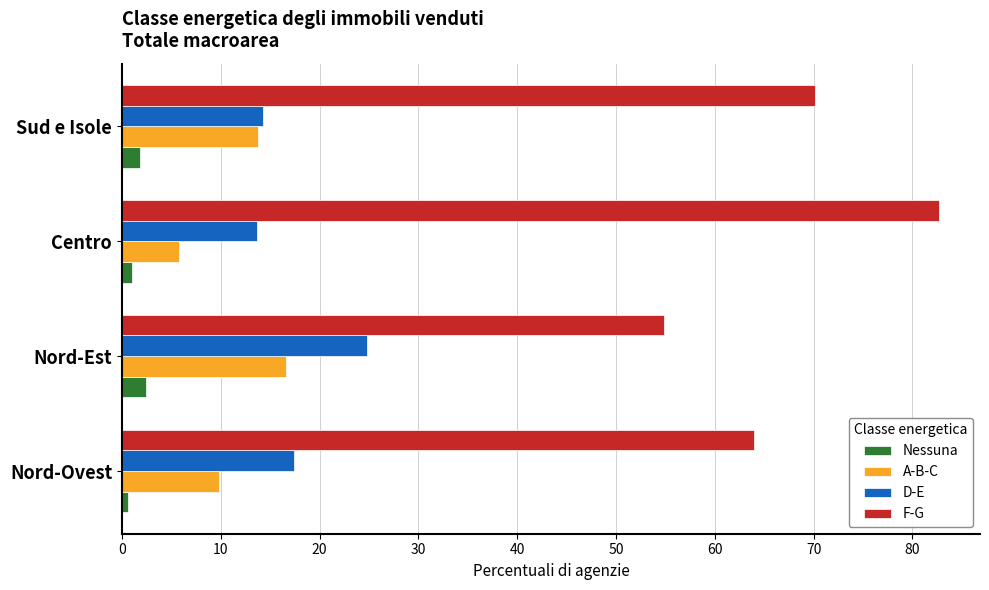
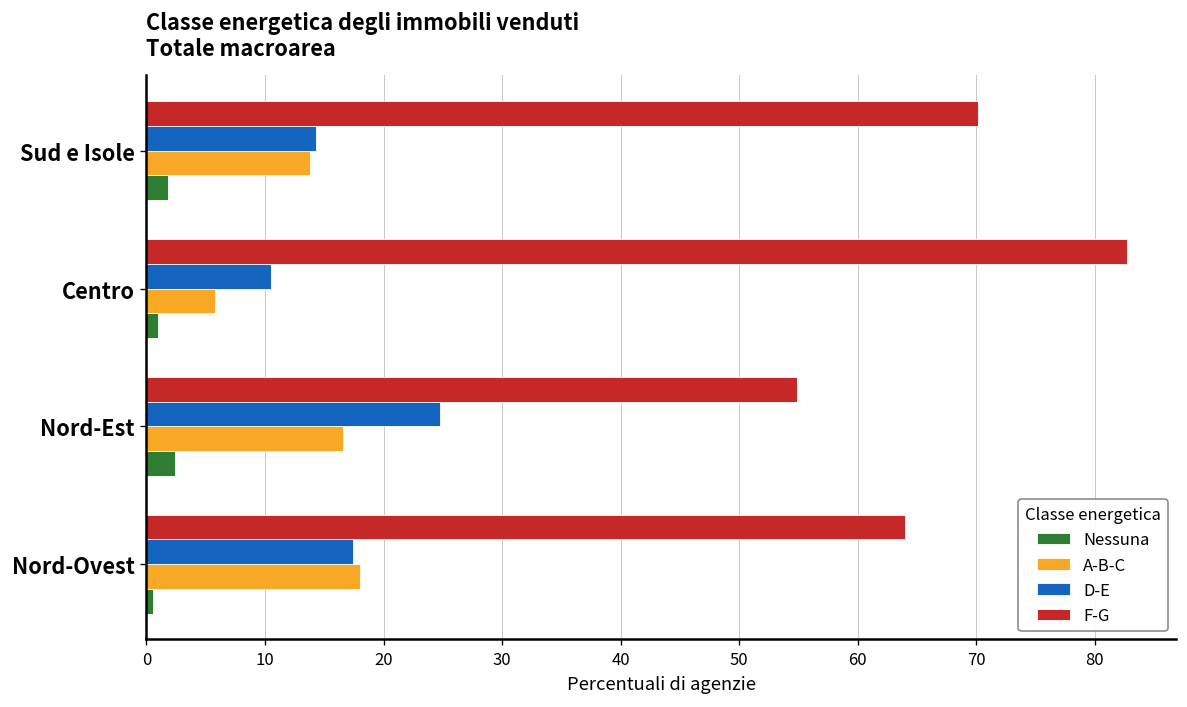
D-E, Centro: 14 -> 11
A-B-C, Nord-Ovest: 10 -> 18
